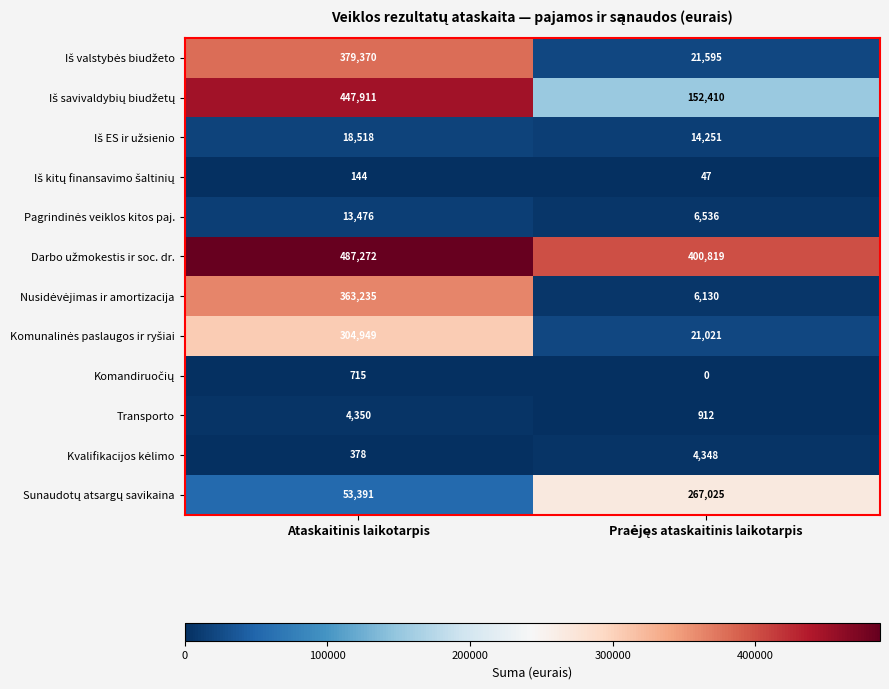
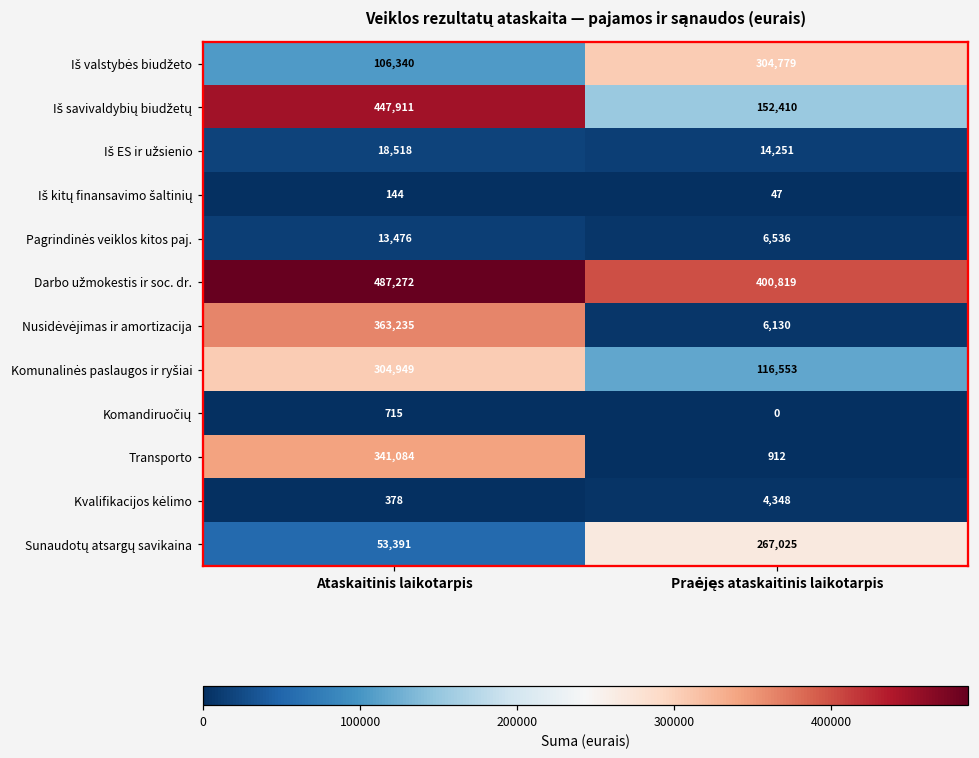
Iš valstybės biudžeto, Ataskaitinis laikotarpis: 379,370 -> 106,340
Iš valstybės biudžeto, Praėjęs ataskaitinis laikotarpis: 21,595 -> 304,779
Komunalinės paslaugos ir ryšiai, Praėjęs ataskaitinis laikotarpis: 21,021 -> 116,553
Transporto, Ataskaitinis laikotarpis: 4,350 -> 341,084
